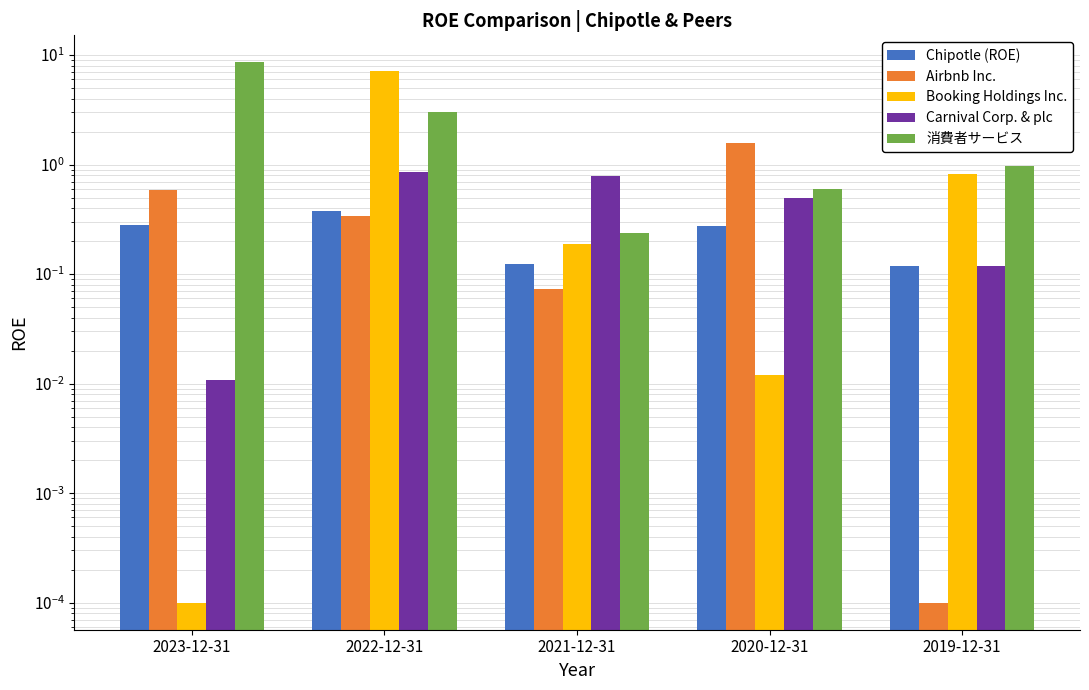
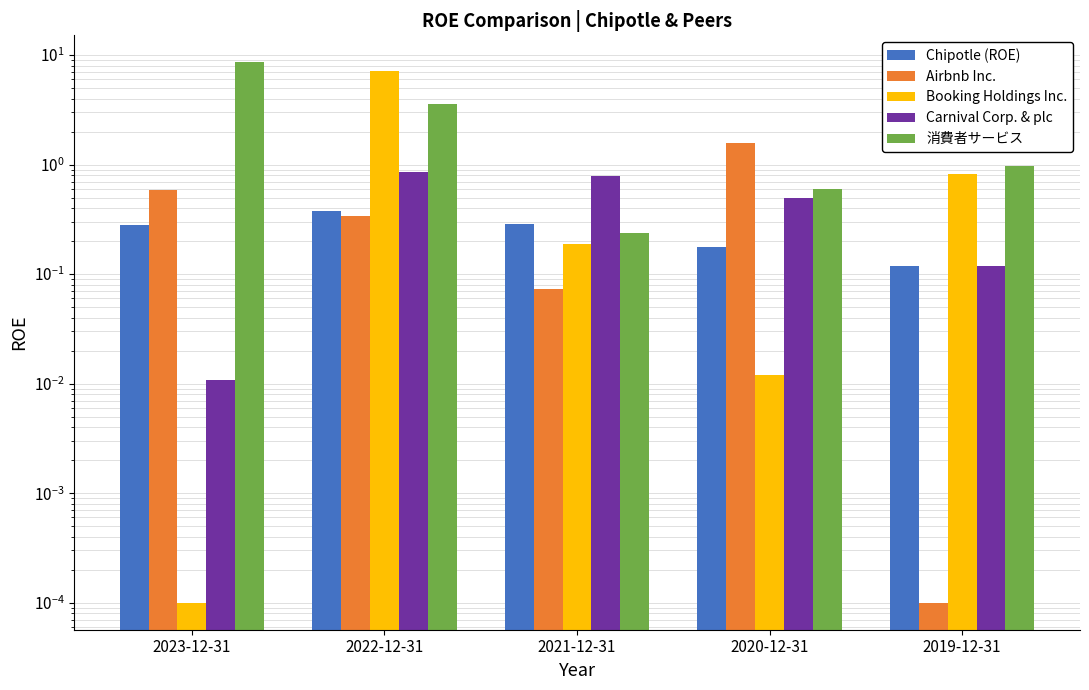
消費者サービス, 2022-12-31: 3.0 -> 3.6
Chipotle (ROE), 2021-12-31: 0.12 -> 0.28
Chipotle (ROE), 2020-12-31: 0.27 -> 0.18
